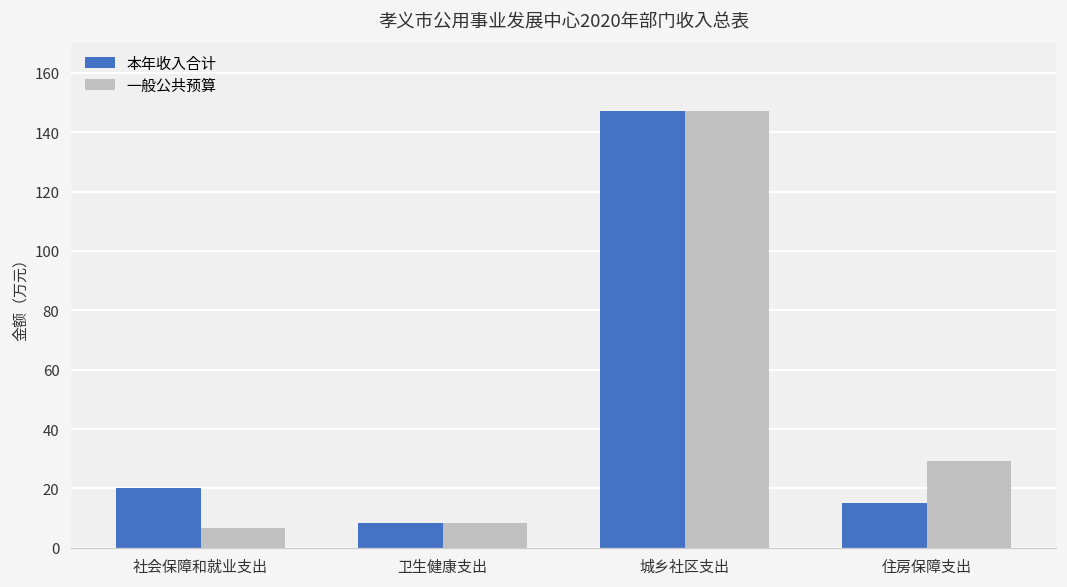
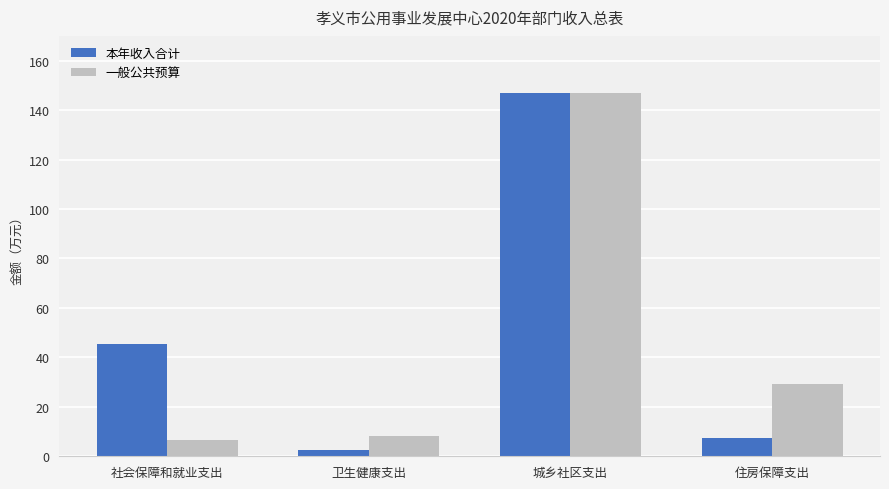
本年收入合计, 社会保障和就业支出: 20 -> 45
本年收入合计, 卫生健康支出: 8 -> 3
本年收入合计, 住房保障支出: 15 -> 7
